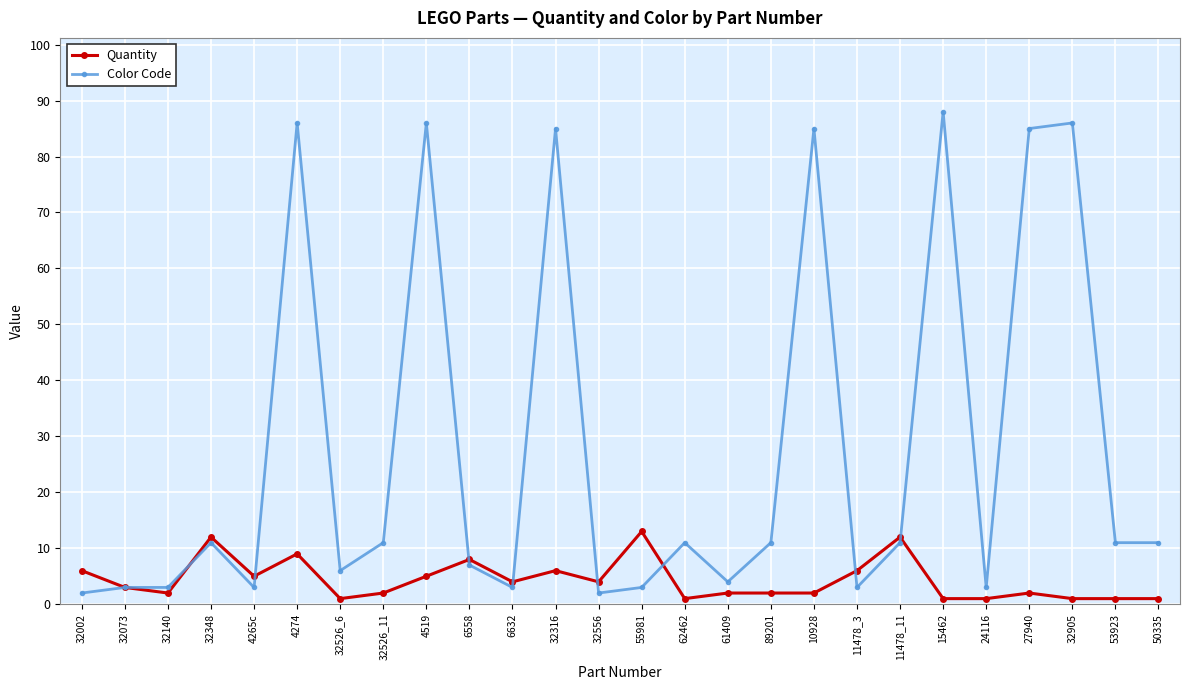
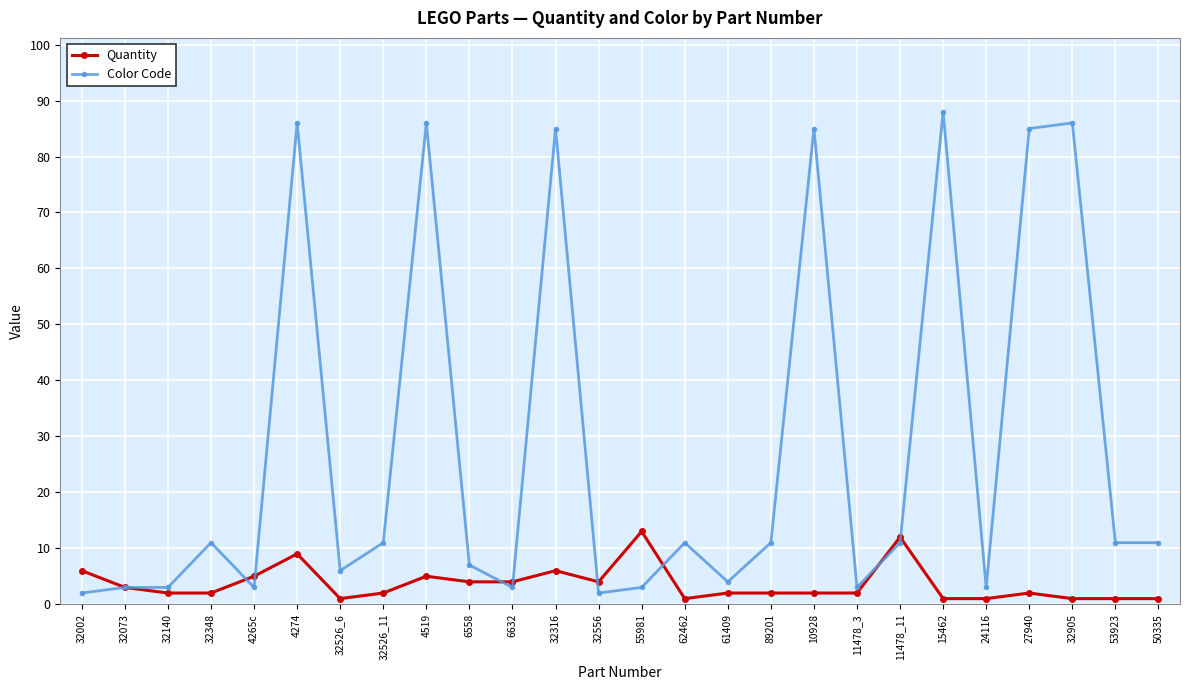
Quantity, 32348: 12 -> 2
Quantity, 6558: 8 -> 4
Quantity, 11478_3: 6 -> 2
